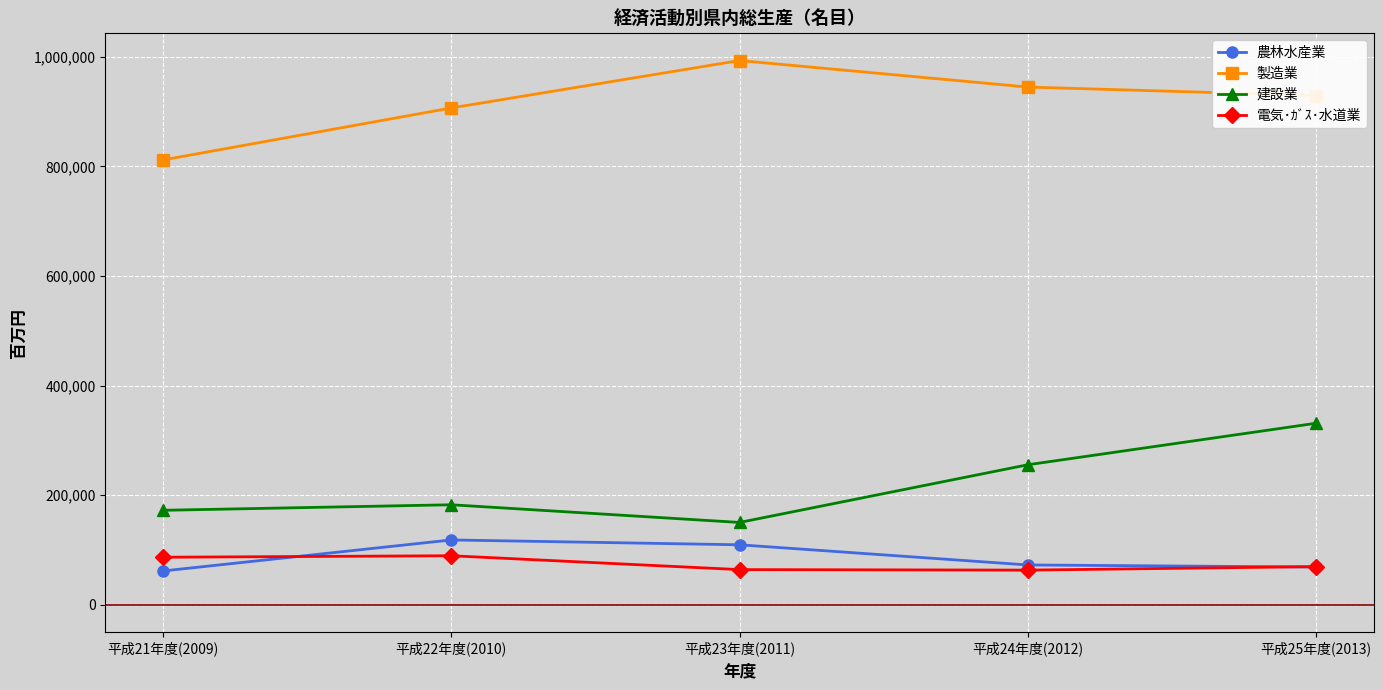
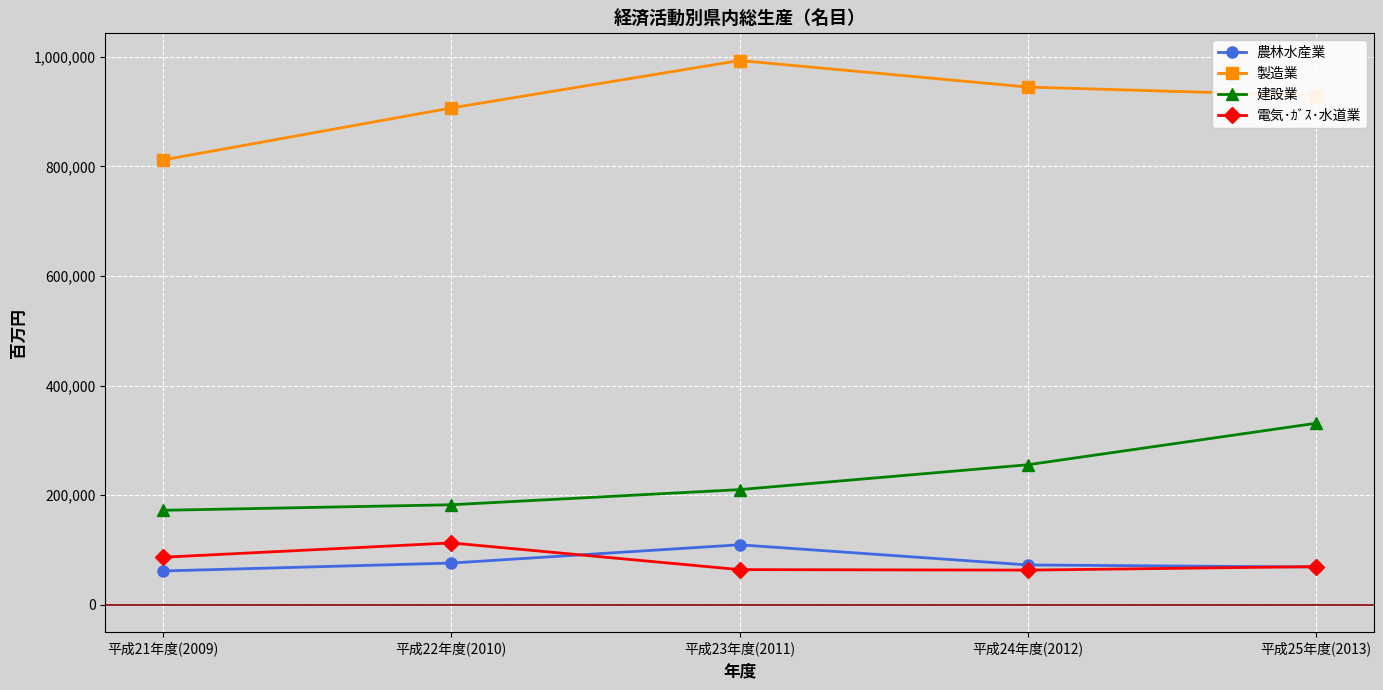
農林水産業, 平成22年度(2010): 120,000 -> 80,000
電気･ｶﾞｽ･水道業, 平成22年度(2010): 90,000 -> 110,000
建設業, 平成23年度(2011): 150,000 -> 210,000
